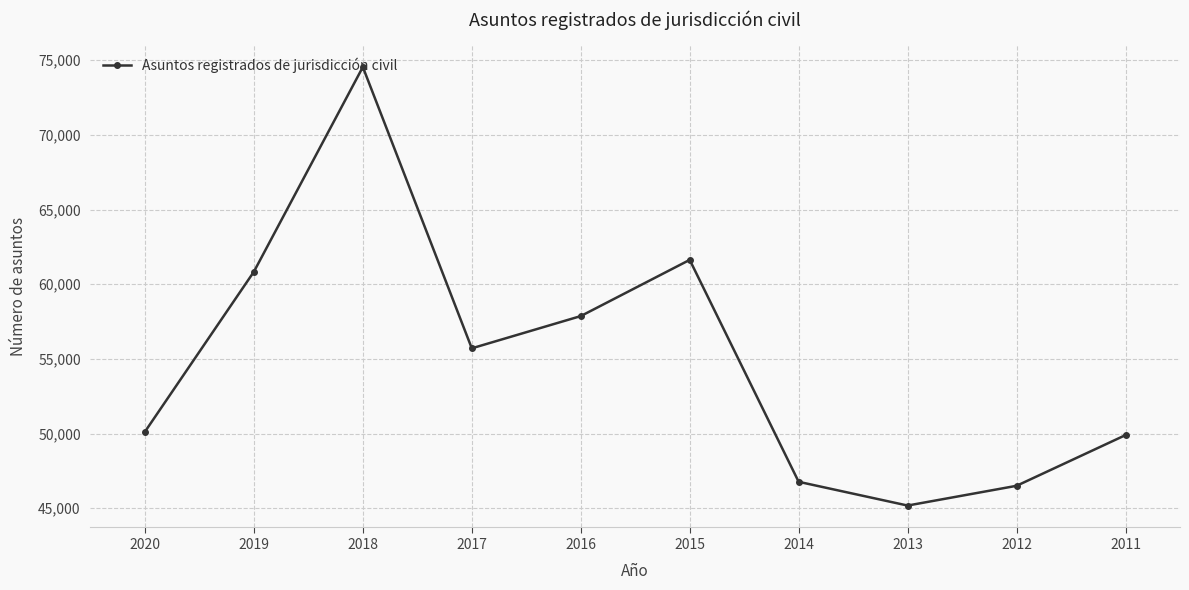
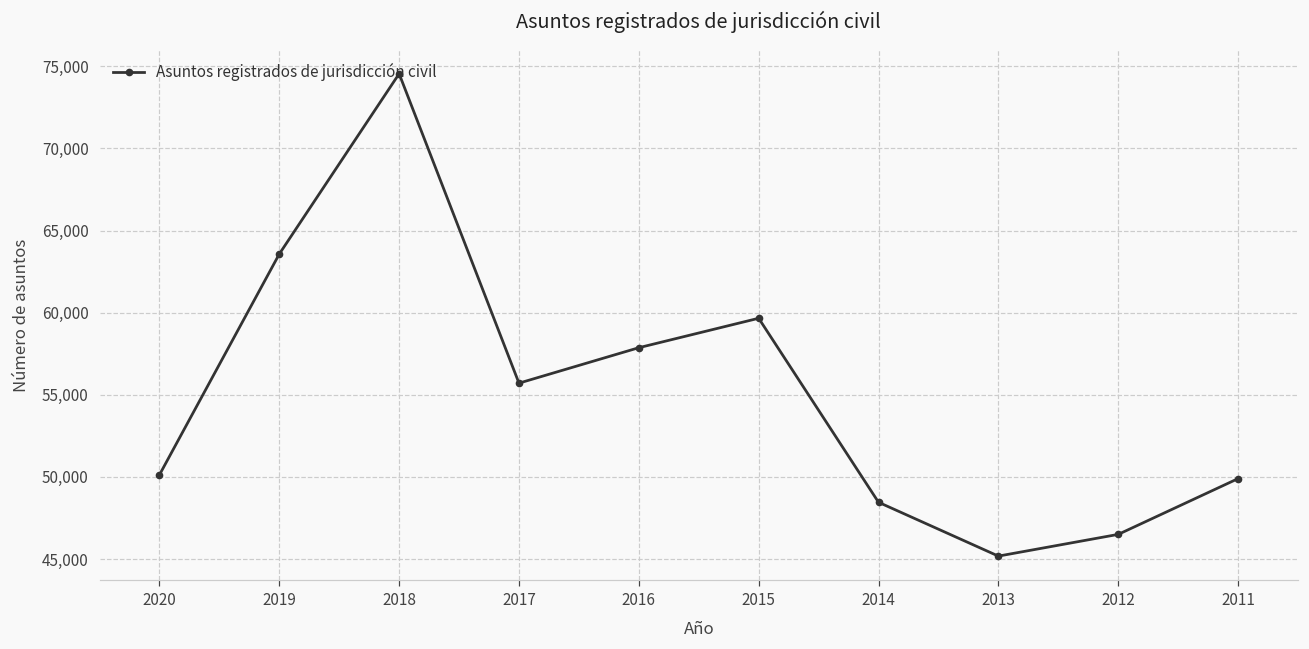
2019: 60,800 -> 63,600
2015: 61,600 -> 59,700
2014: 46,800 -> 48,500
